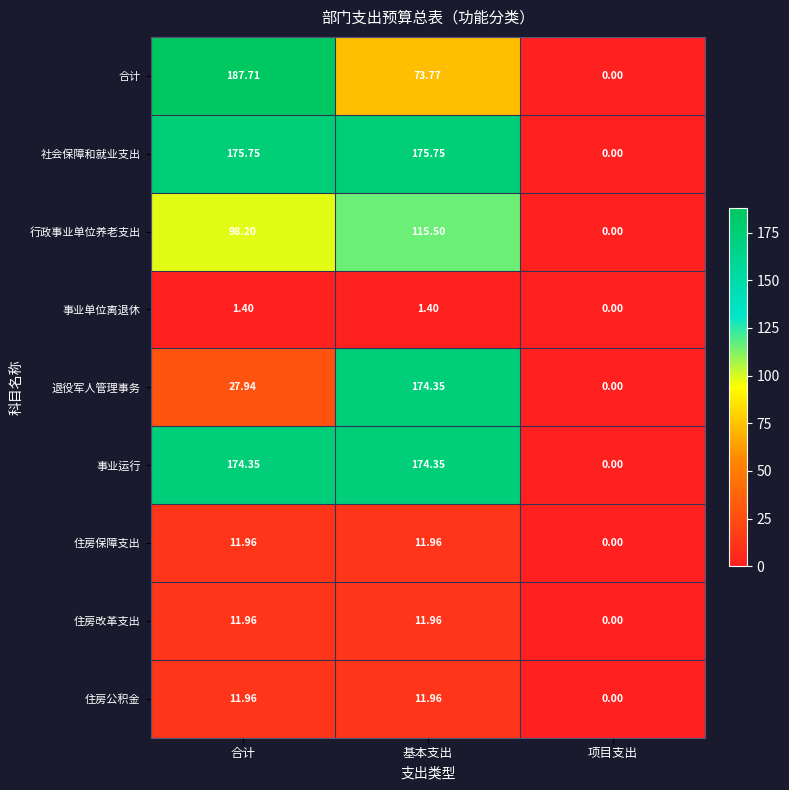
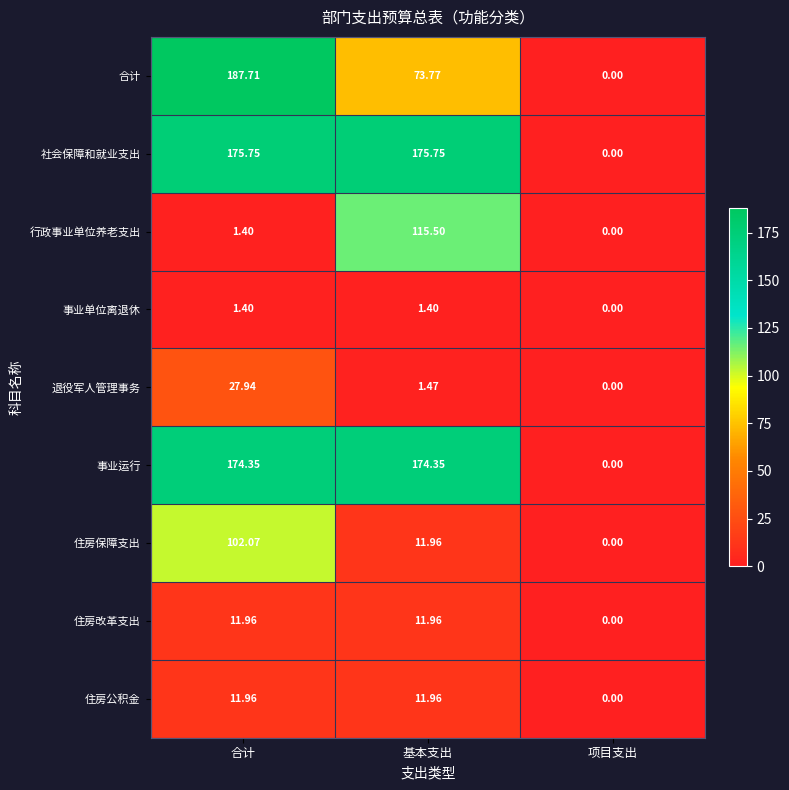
行政事业单位养老支出, 合计: 98.20 -> 1.40
退役军人管理事务, 基本支出: 174.35 -> 1.47
住房保障支出, 合计: 11.96 -> 102.07
